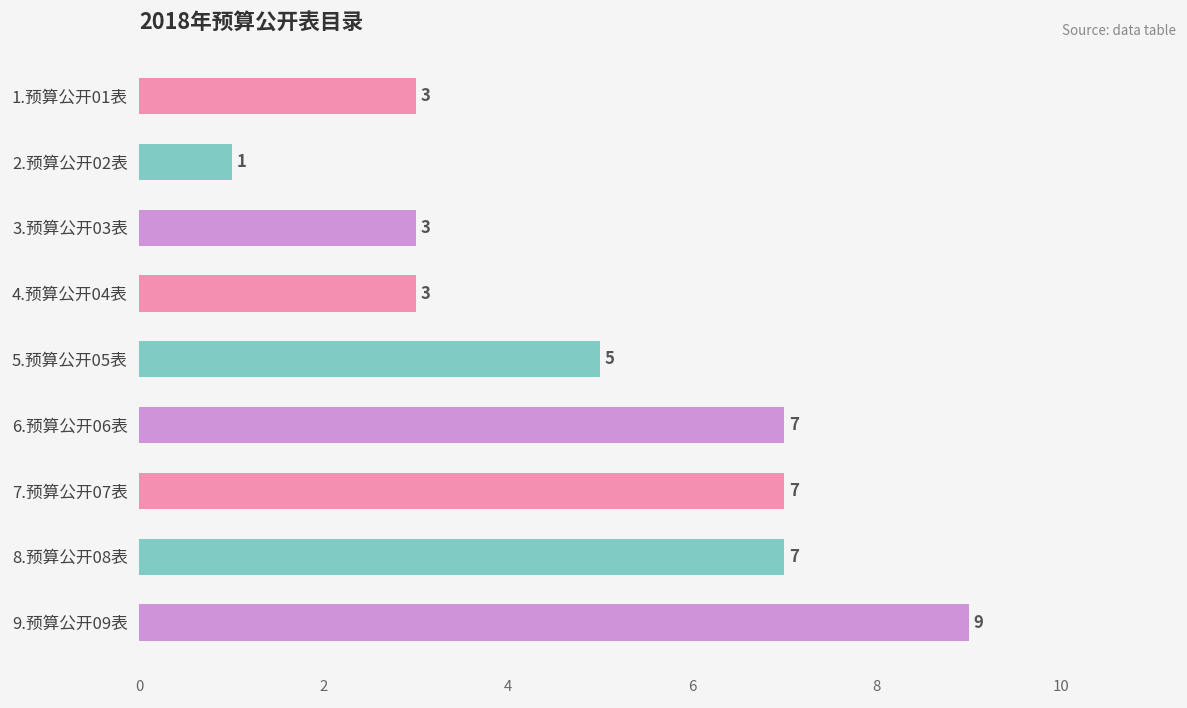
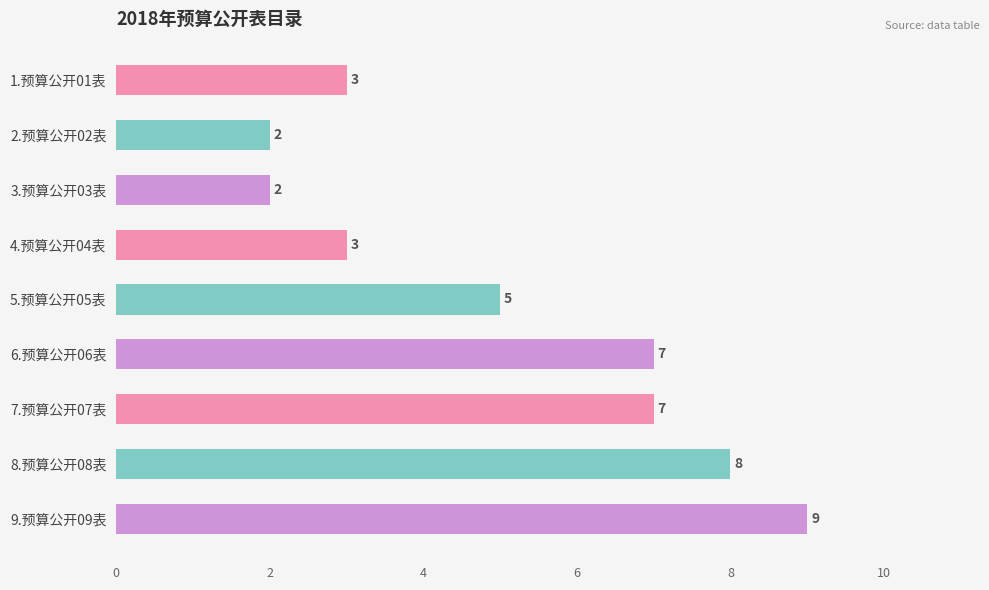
2.预算公开02表: 1 -> 2
3.预算公开03表: 3 -> 2
8.预算公开08表: 7 -> 8
